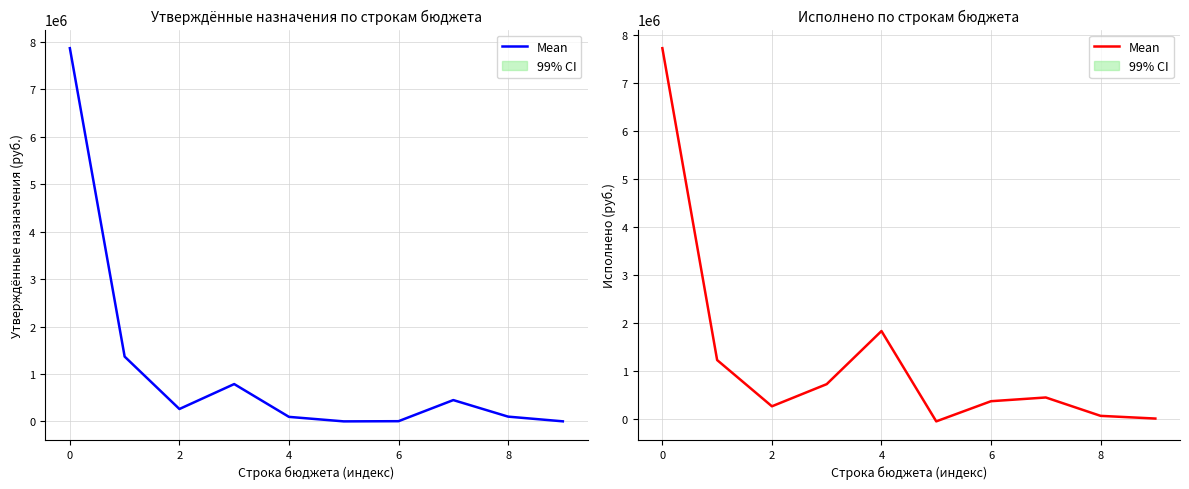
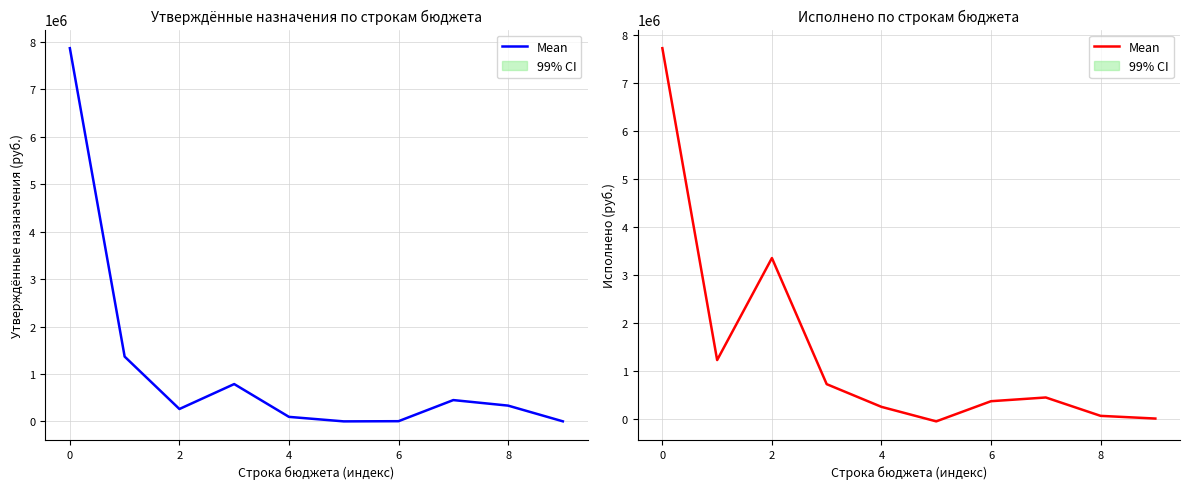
Утверждённые назначения по строкам бюджета, 8: 100000 -> 300000
Исполнено по строкам бюджета, 2: 300000 -> 3300000
Исполнено по строкам бюджета, 4: 1800000 -> 200000
